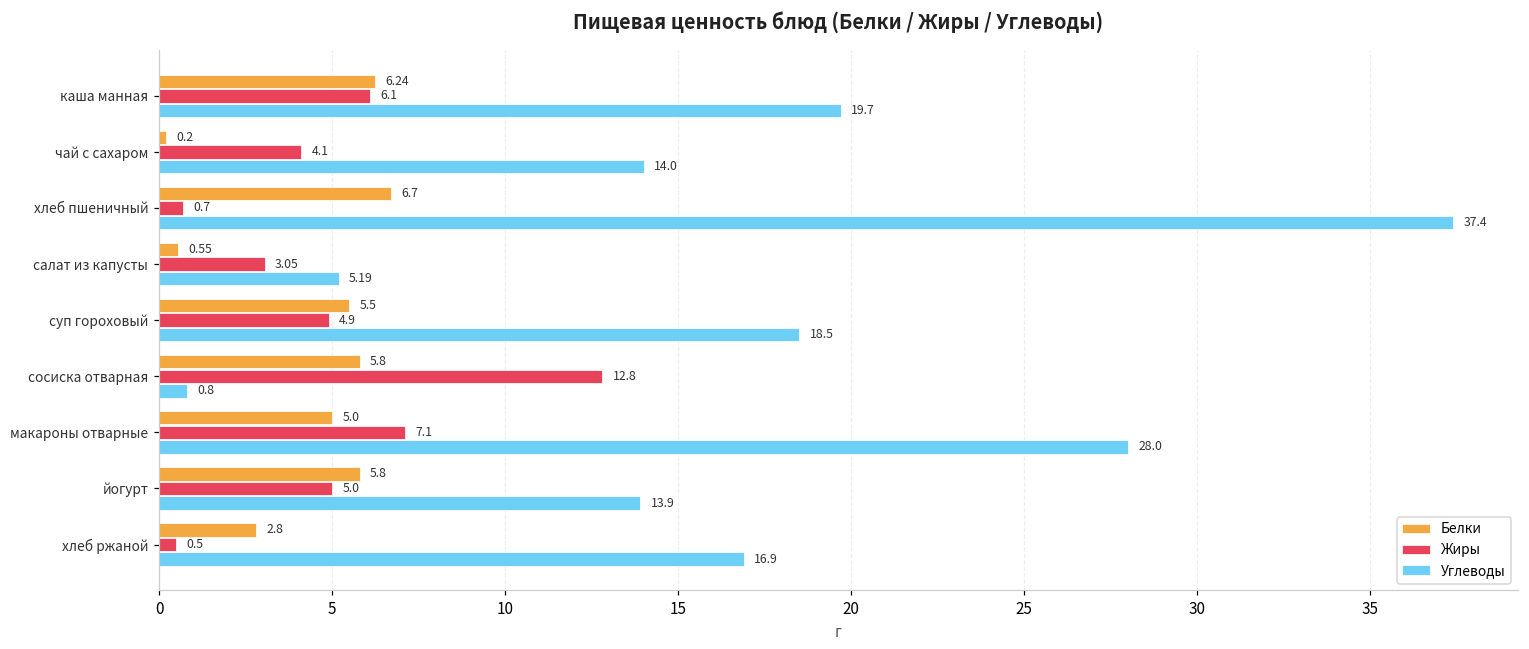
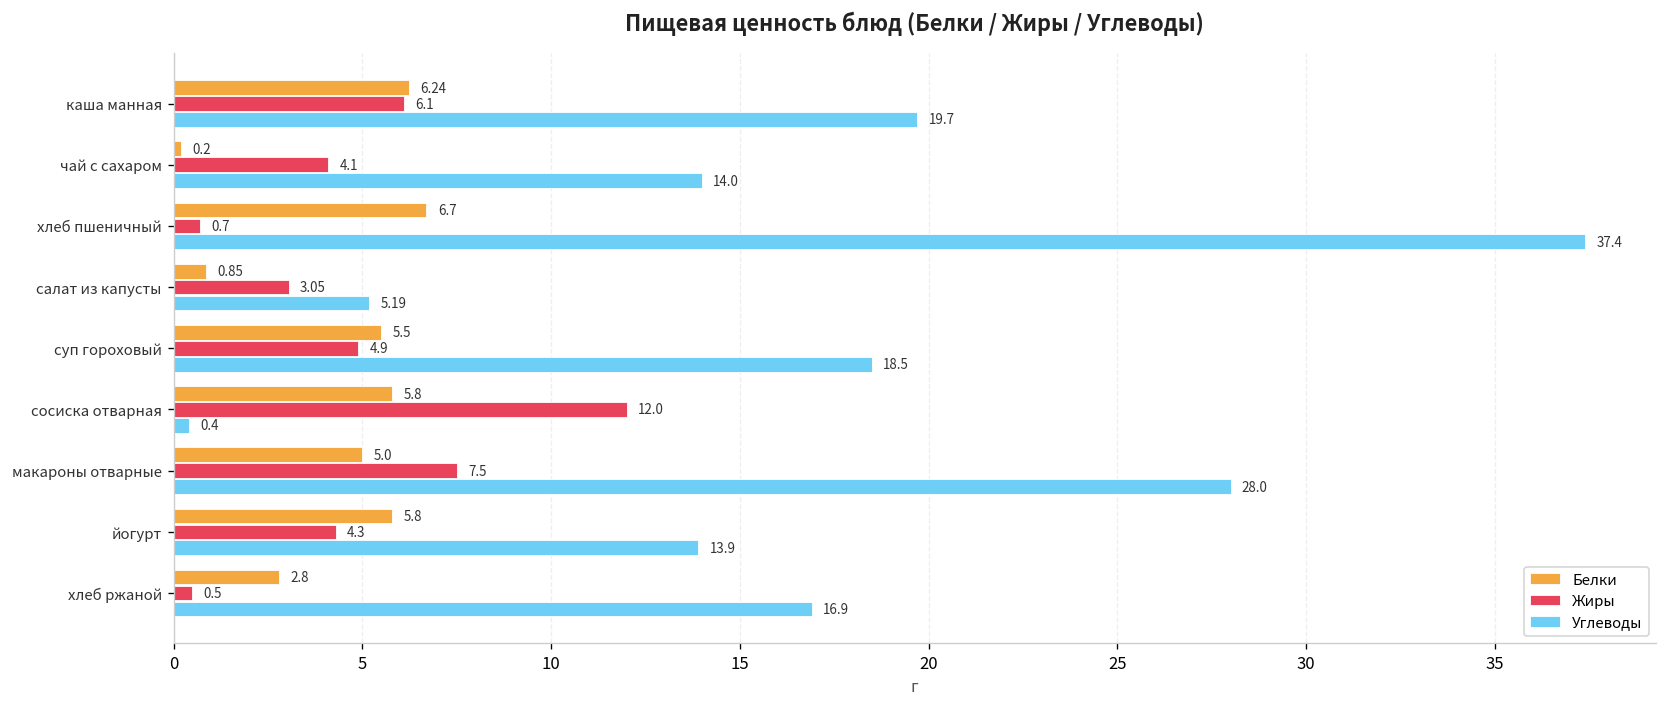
Белки, салат из капусты: 0.55 -> 0.85
Жиры, сосиска отварная: 12.8 -> 12.0
Углеводы, сосиска отварная: 0.8 -> 0.4
Жиры, макароны отварные: 7.1 -> 7.5
Жиры, йогурт: 5.0 -> 4.3
